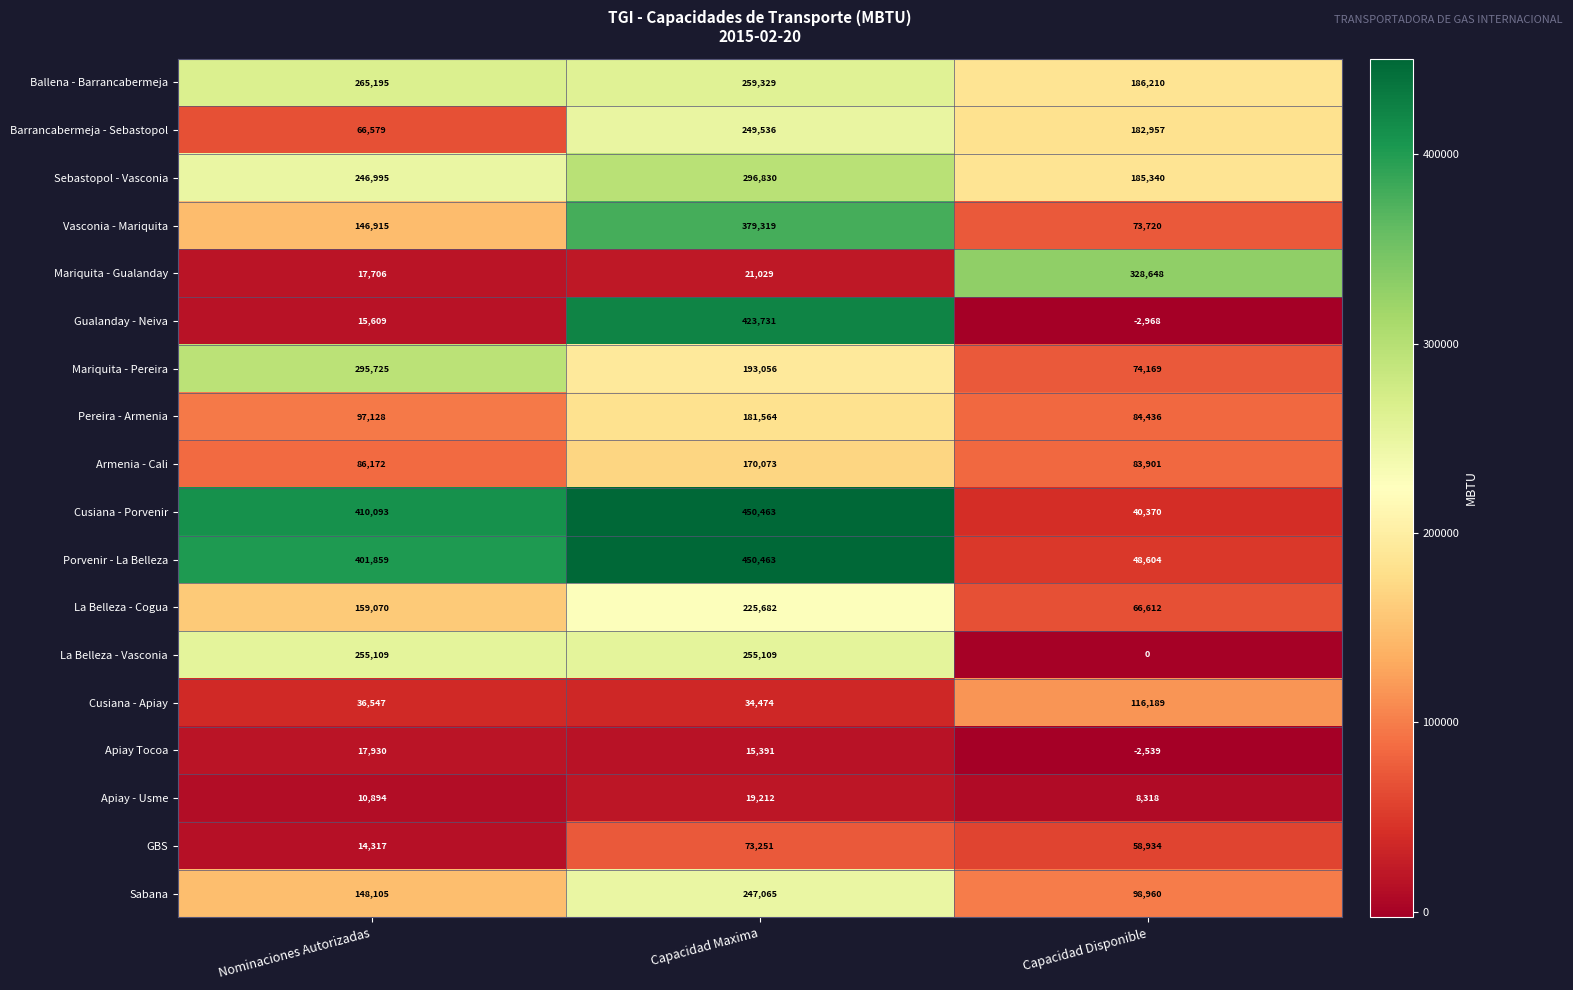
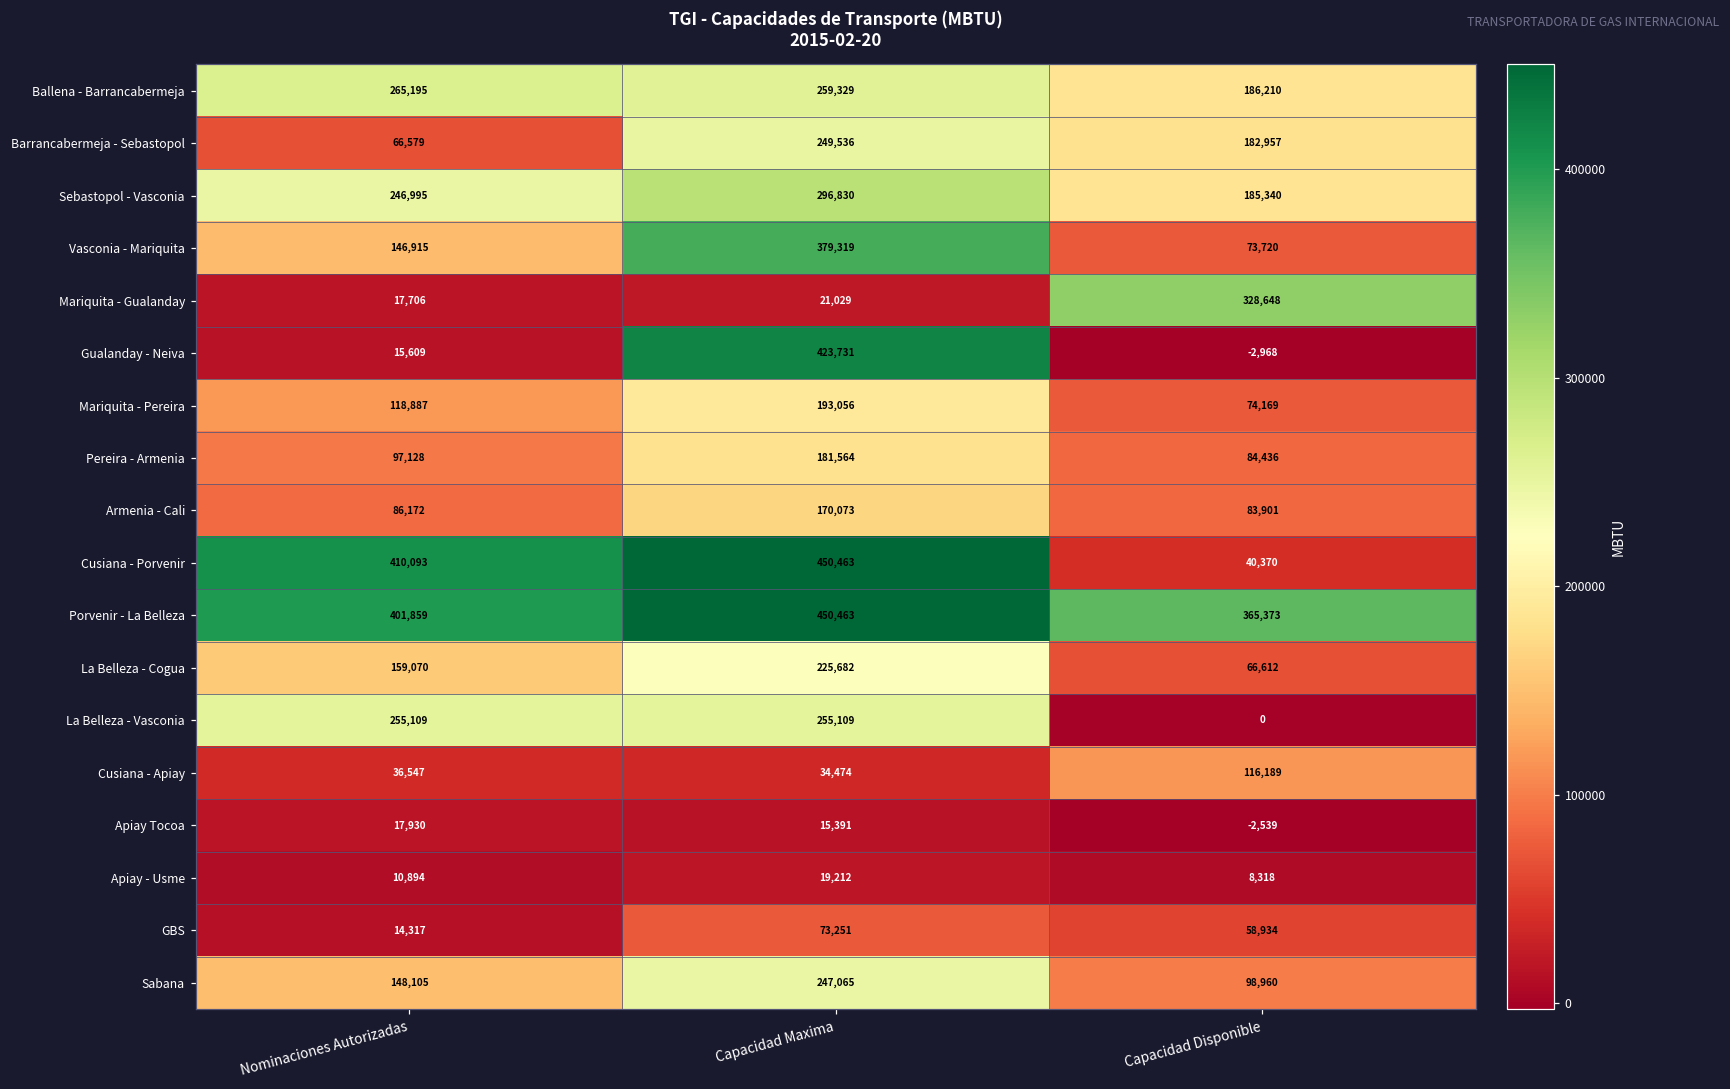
Mariquita - Pereira, Nominaciones Autorizadas: 295,725 -> 118,887
Porvenir - La Belleza, Capacidad Disponible: 48,604 -> 365,373
